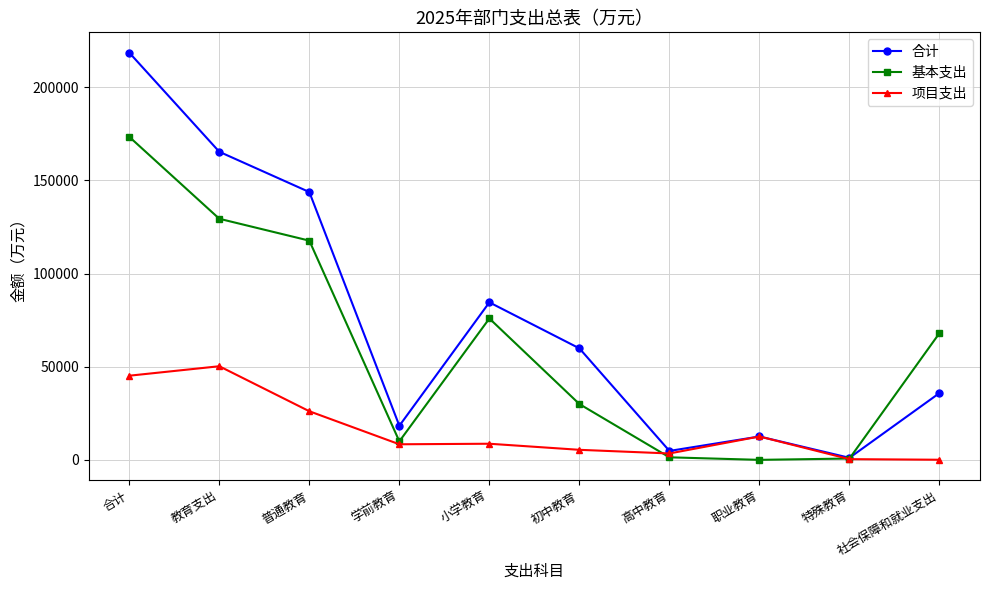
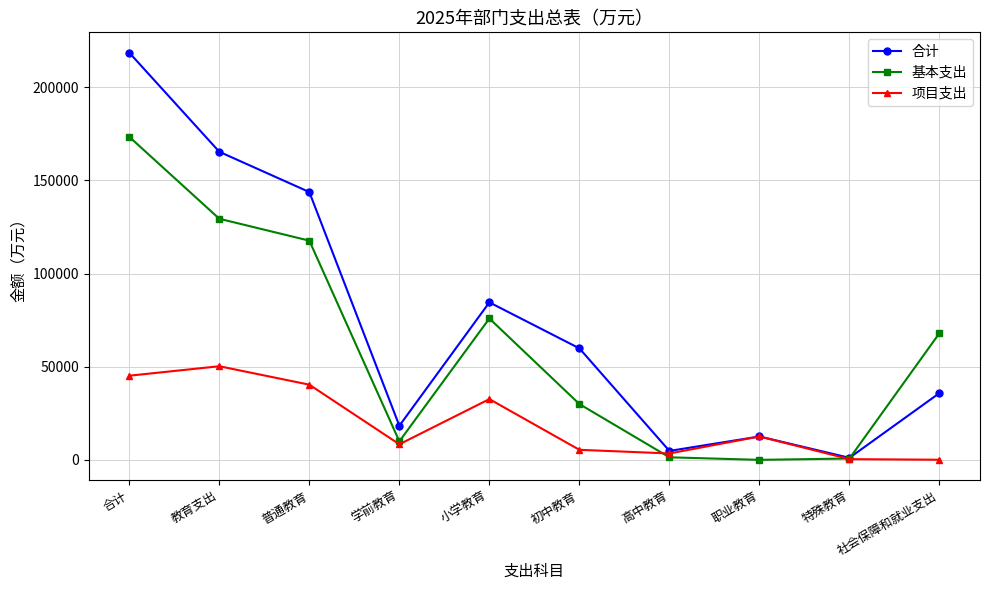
项目支出, 普通教育: 26000 -> 40000
项目支出, 小学教育: 9000 -> 33000
